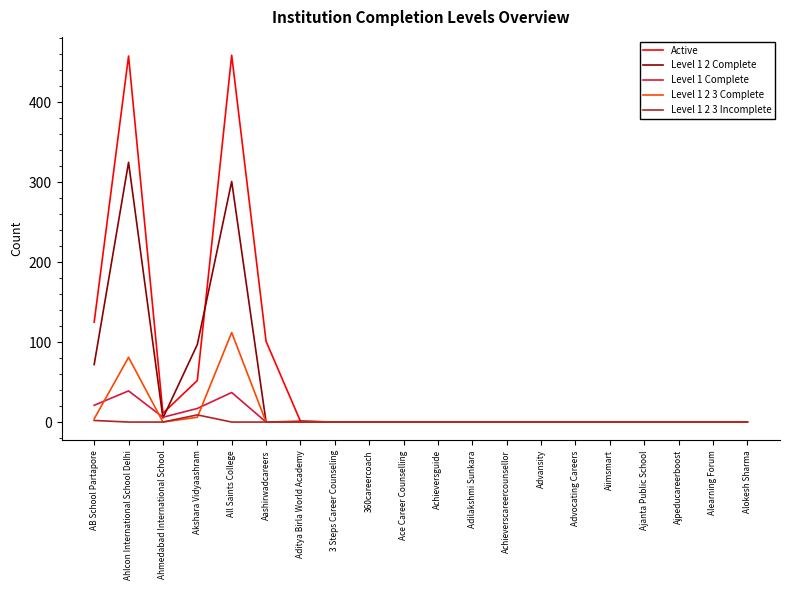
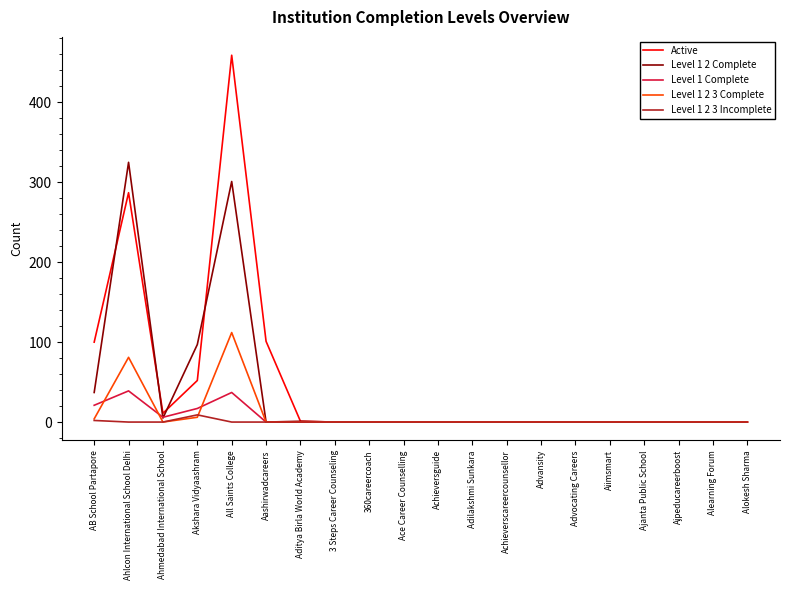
Active, AB School Partapore: 130 -> 100
Level 1 2 Complete, AB School Partapore: 70 -> 40
Active, Ahlcon International School Delhi: 460 -> 290
